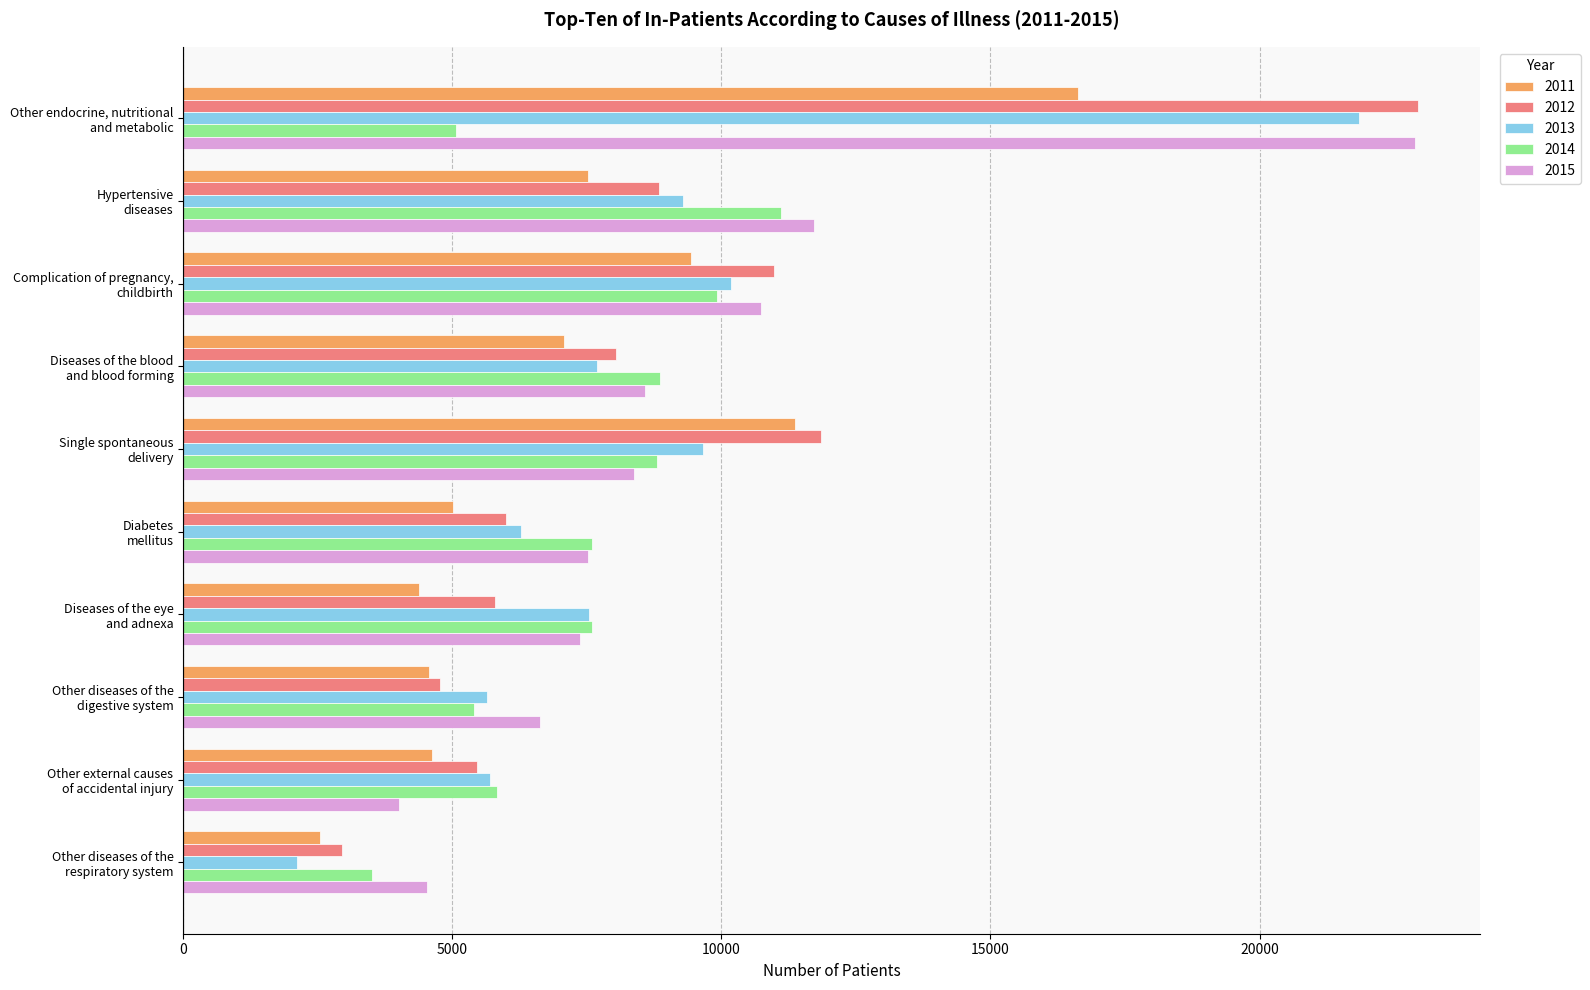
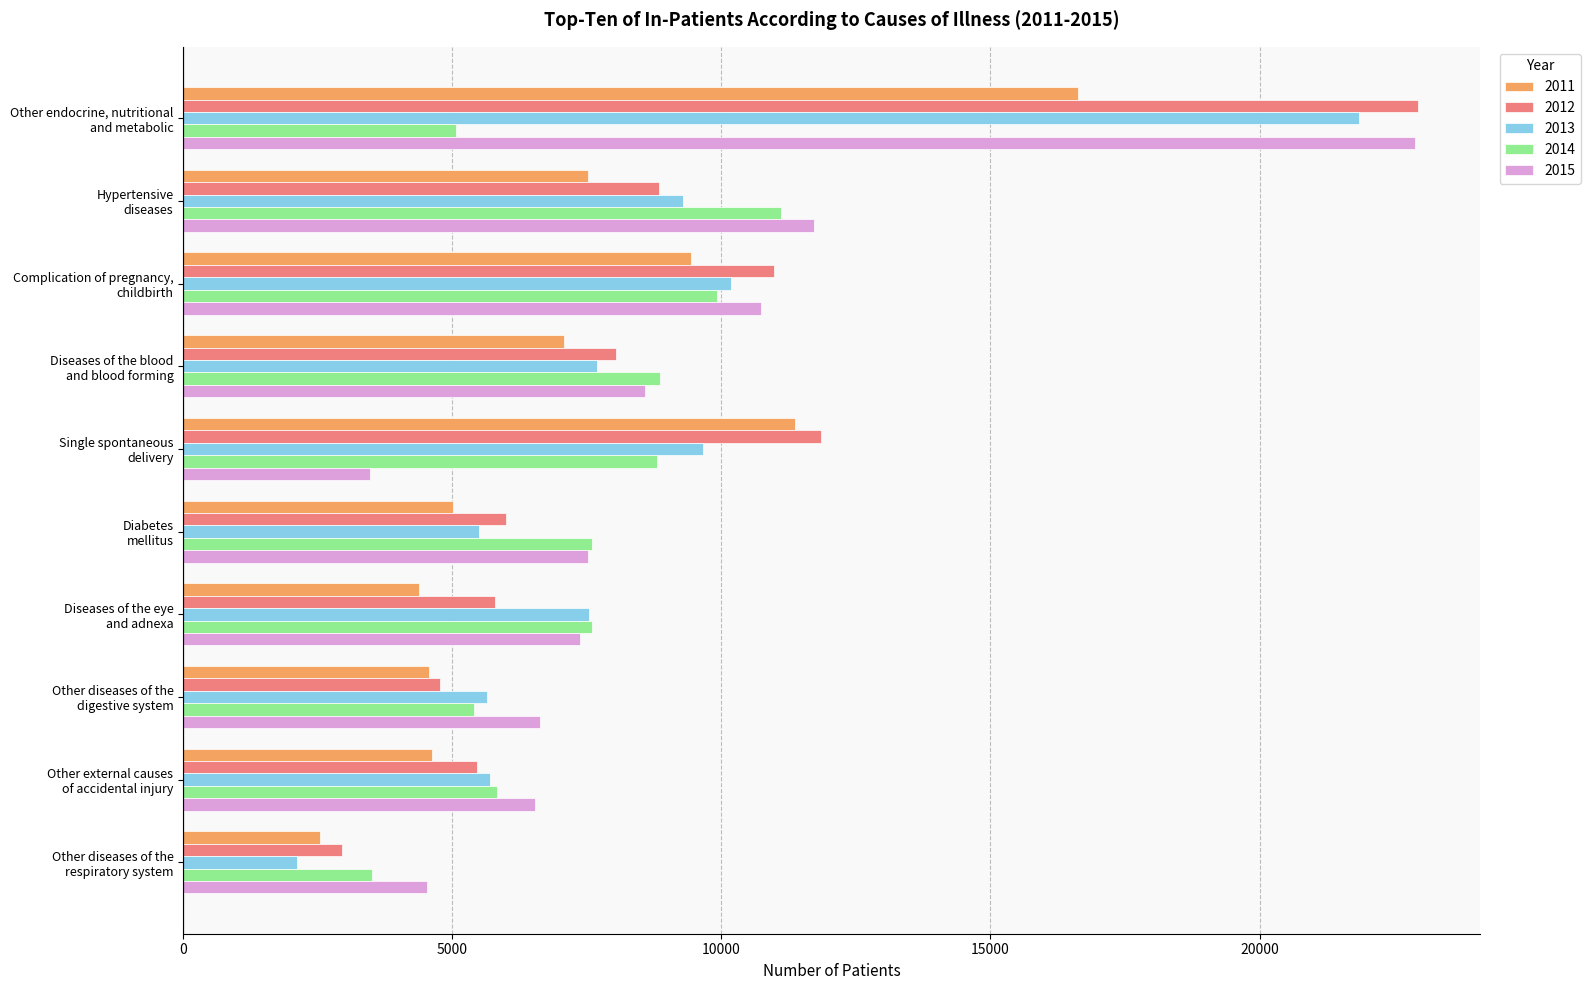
2015, Single spontaneous delivery: 8400 -> 3500
2013, Diabetes mellitus: 6300 -> 5500
2015, Other external causes of accidental injury: 4000 -> 6500
